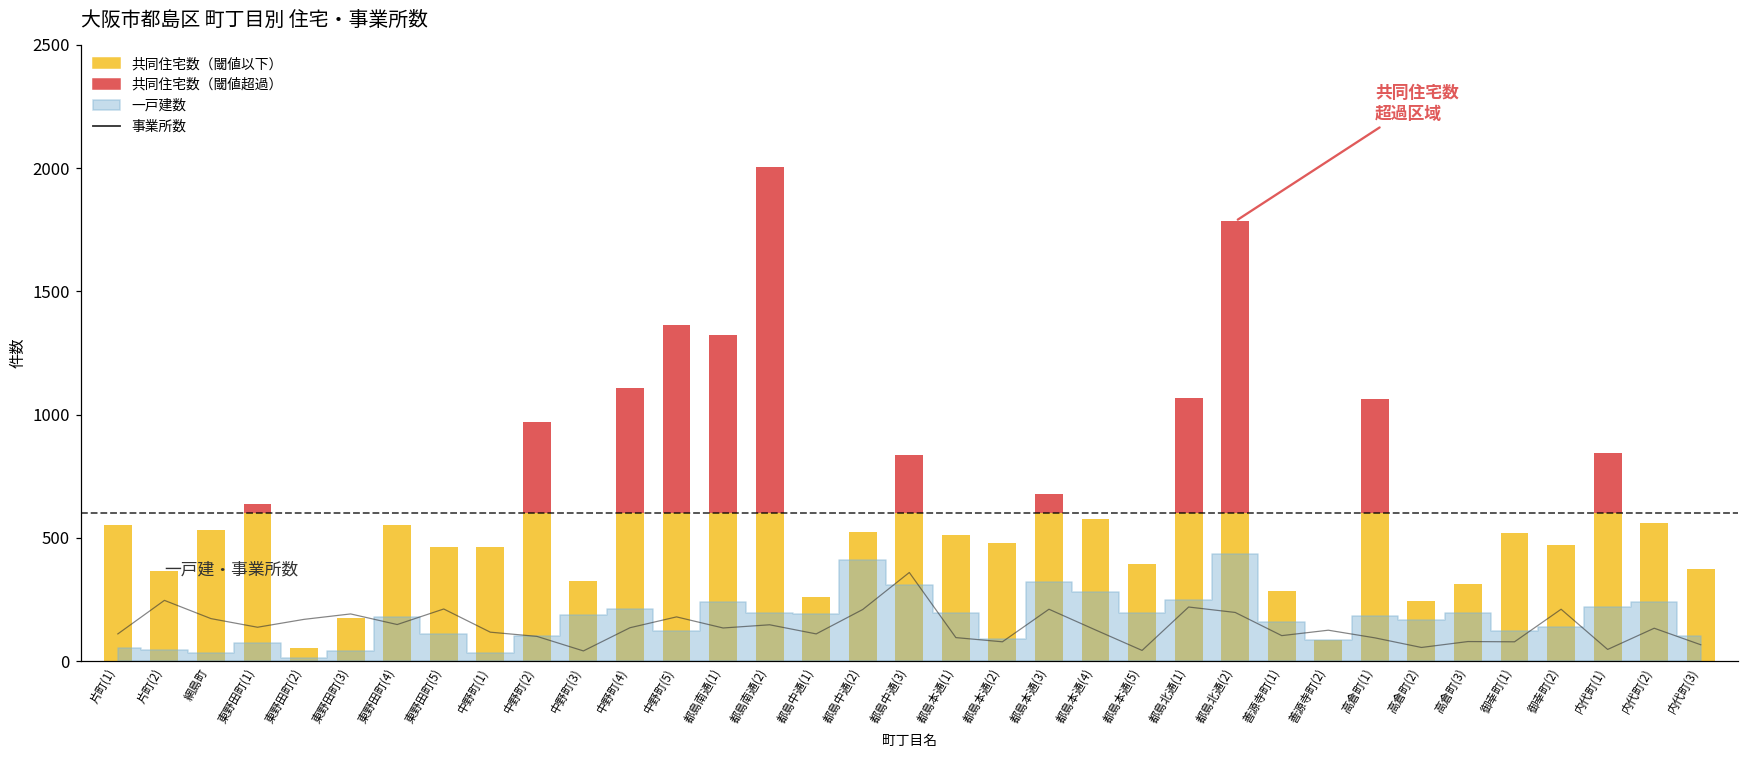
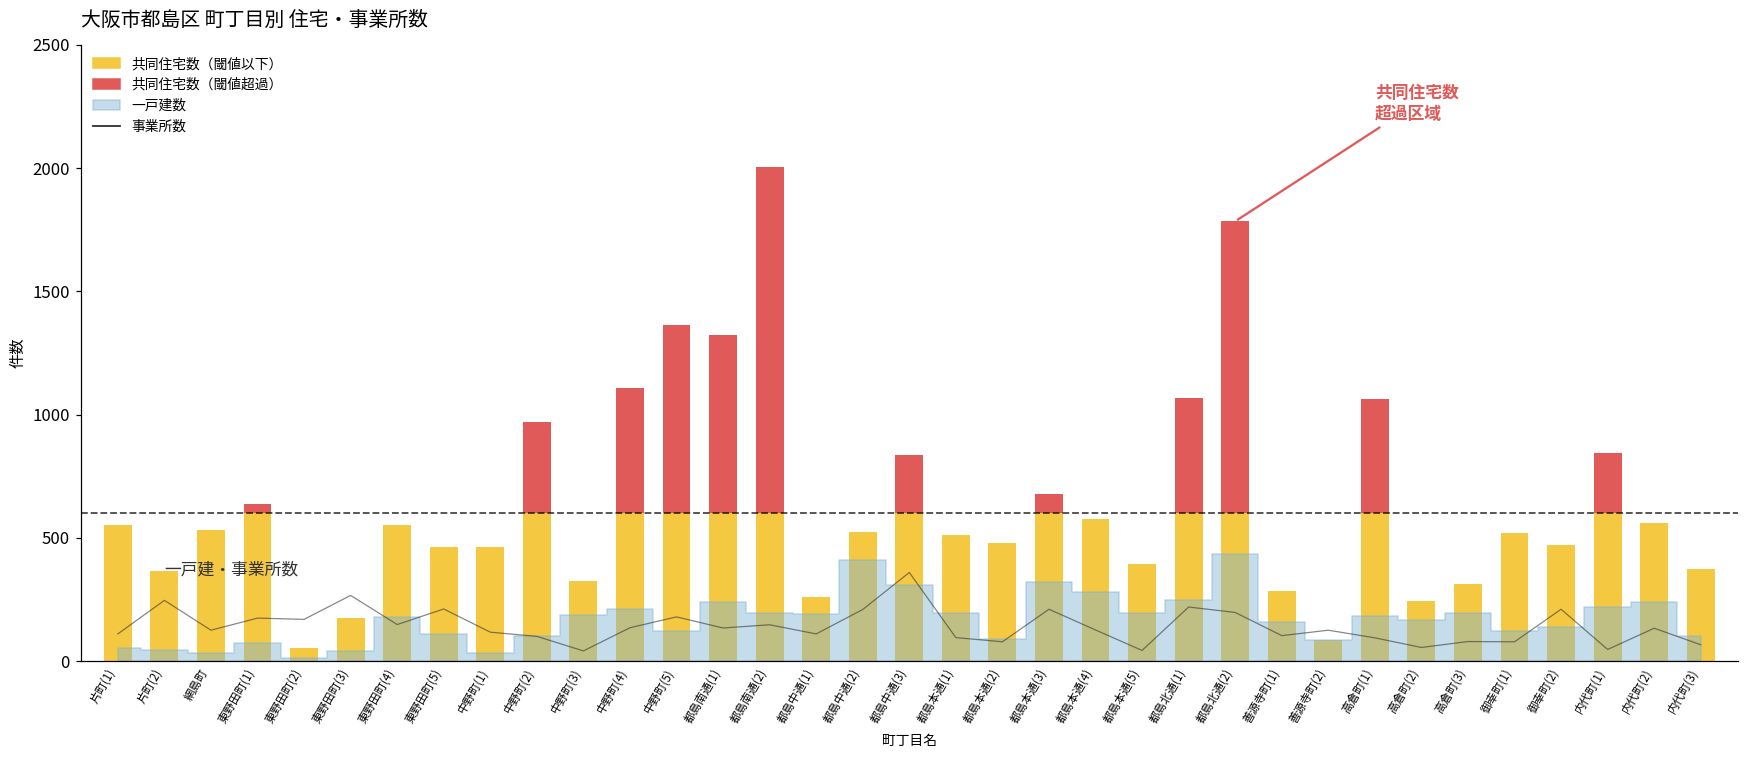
事業所数, 網島町: 170 -> 130
事業所数, 東野田町(1): 140 -> 180
事業所数, 東野田町(3): 190 -> 270
